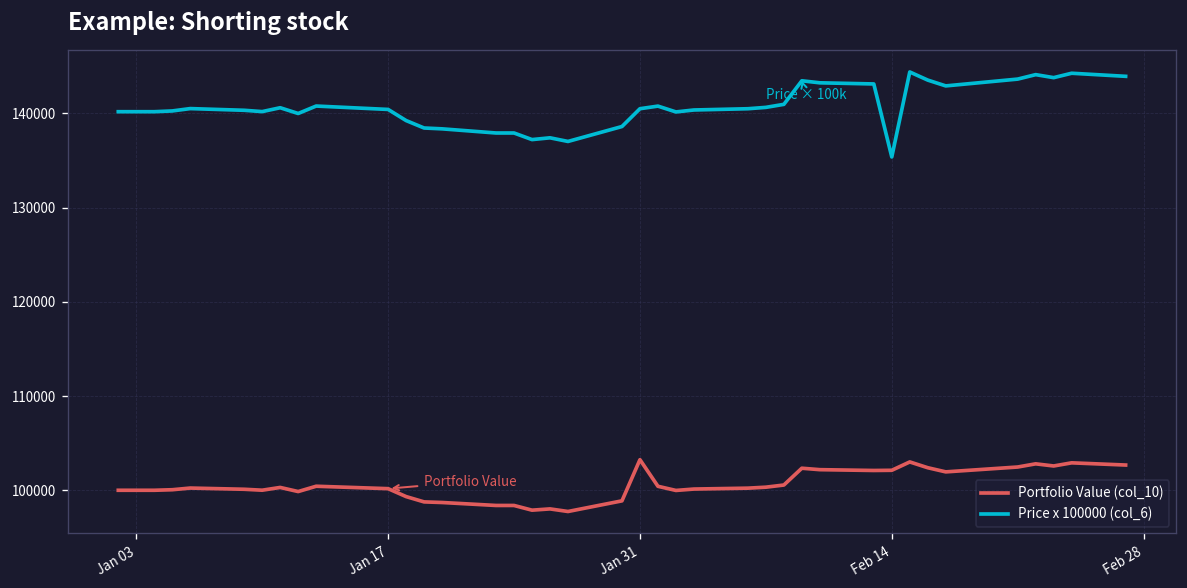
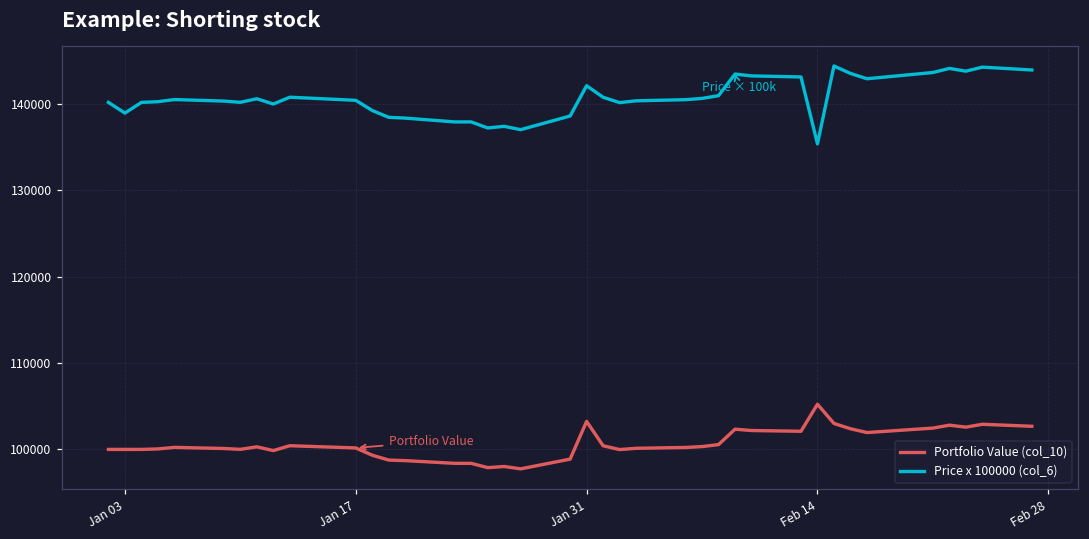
Price x 100000 (col_6), Jan 03: 140000 -> 139000
Price x 100000 (col_6), Jan 31: 140000 -> 142000
Portfolio Value (col_10), Feb 14: 102000 -> 105000
